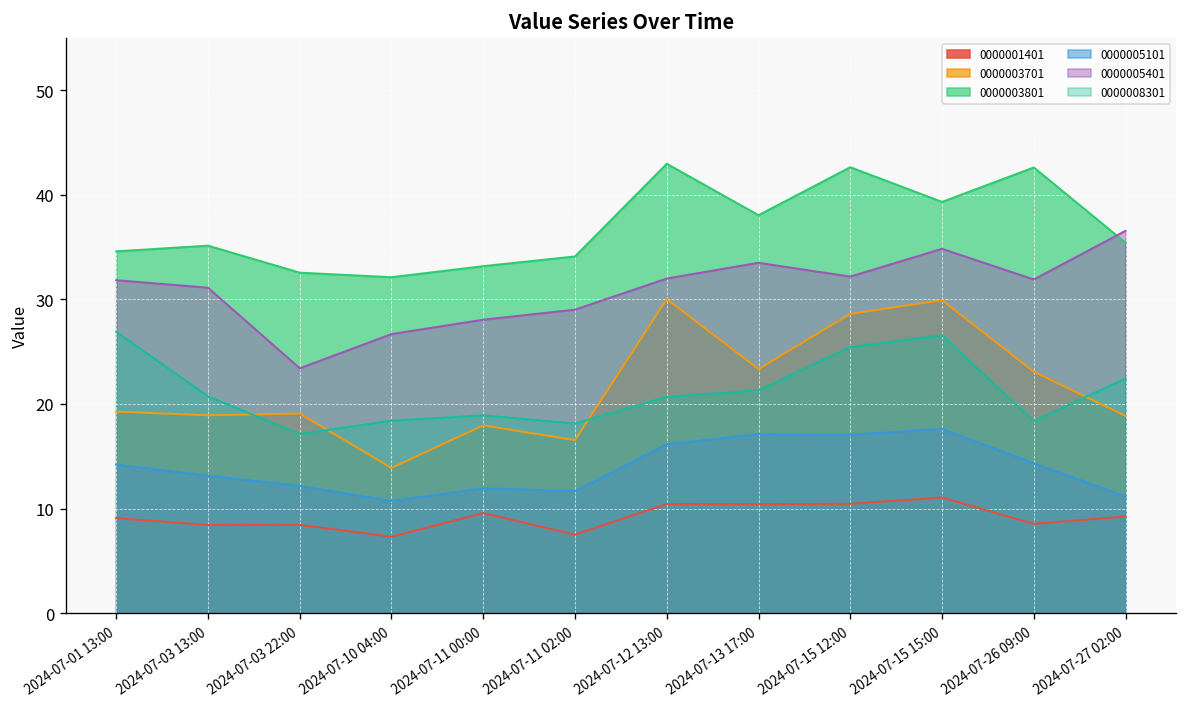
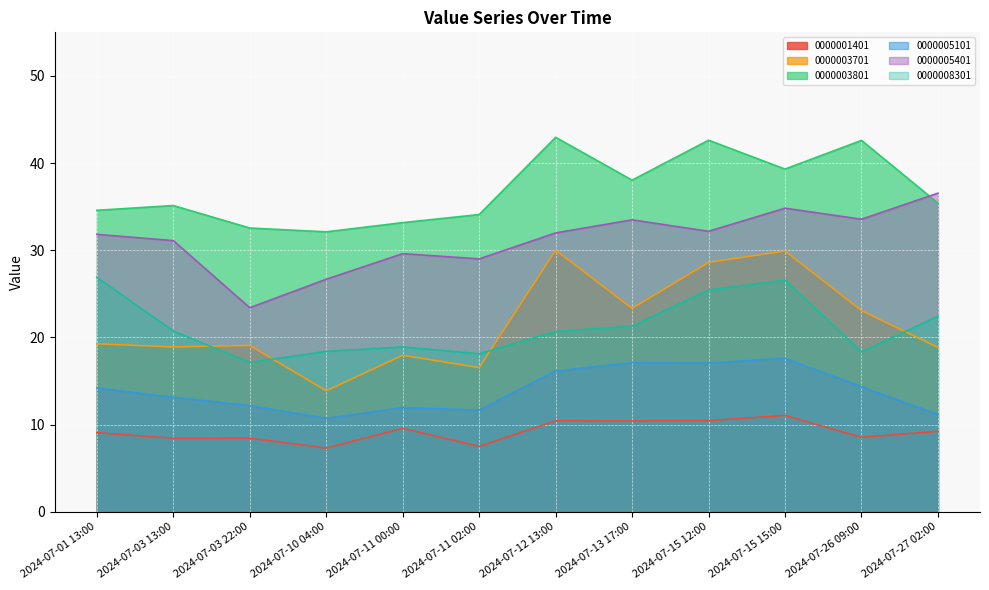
0000005401, 2024-07-11 00:00: 28 -> 30
0000005401, 2024-07-26 09:00: 32 -> 34
